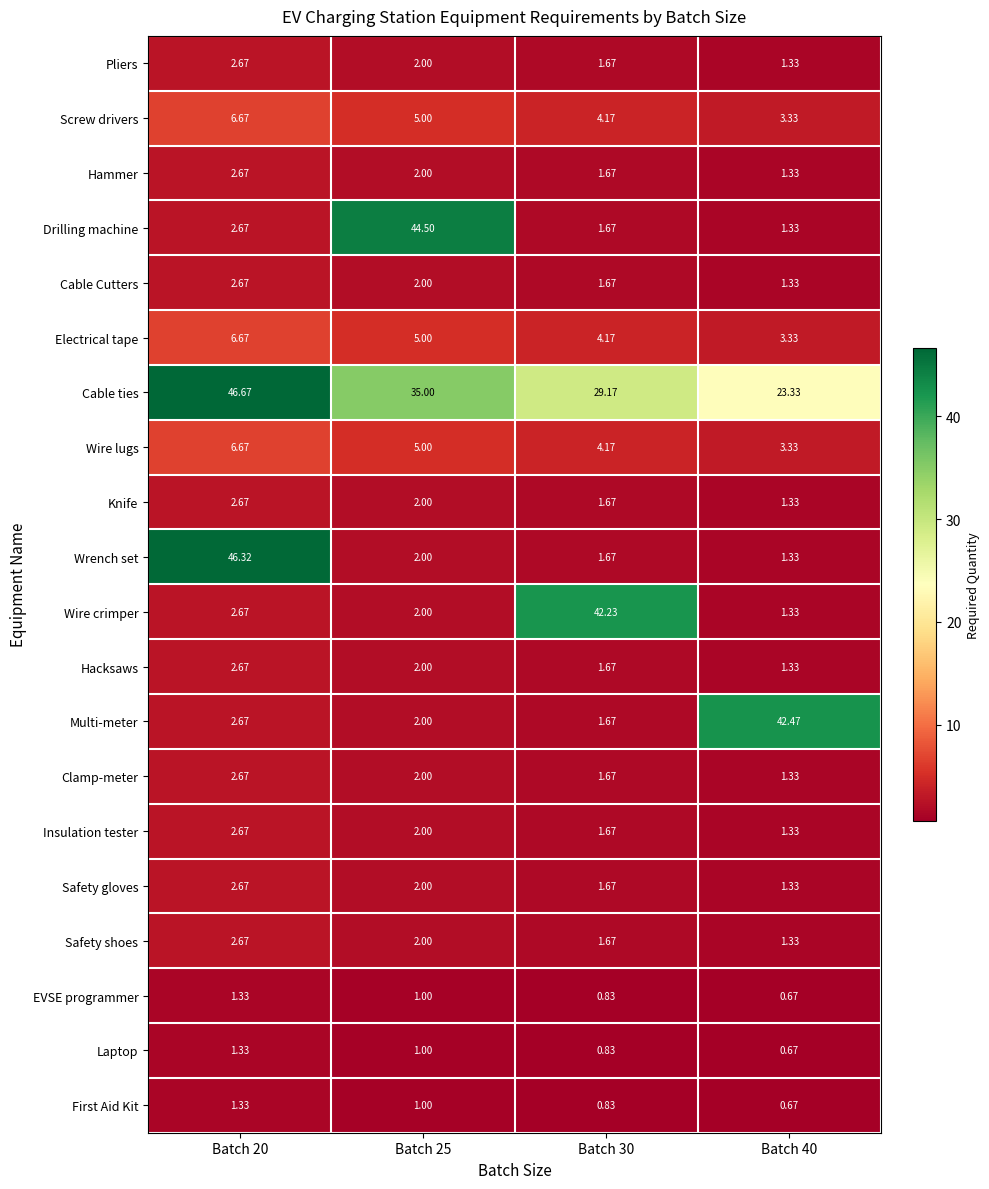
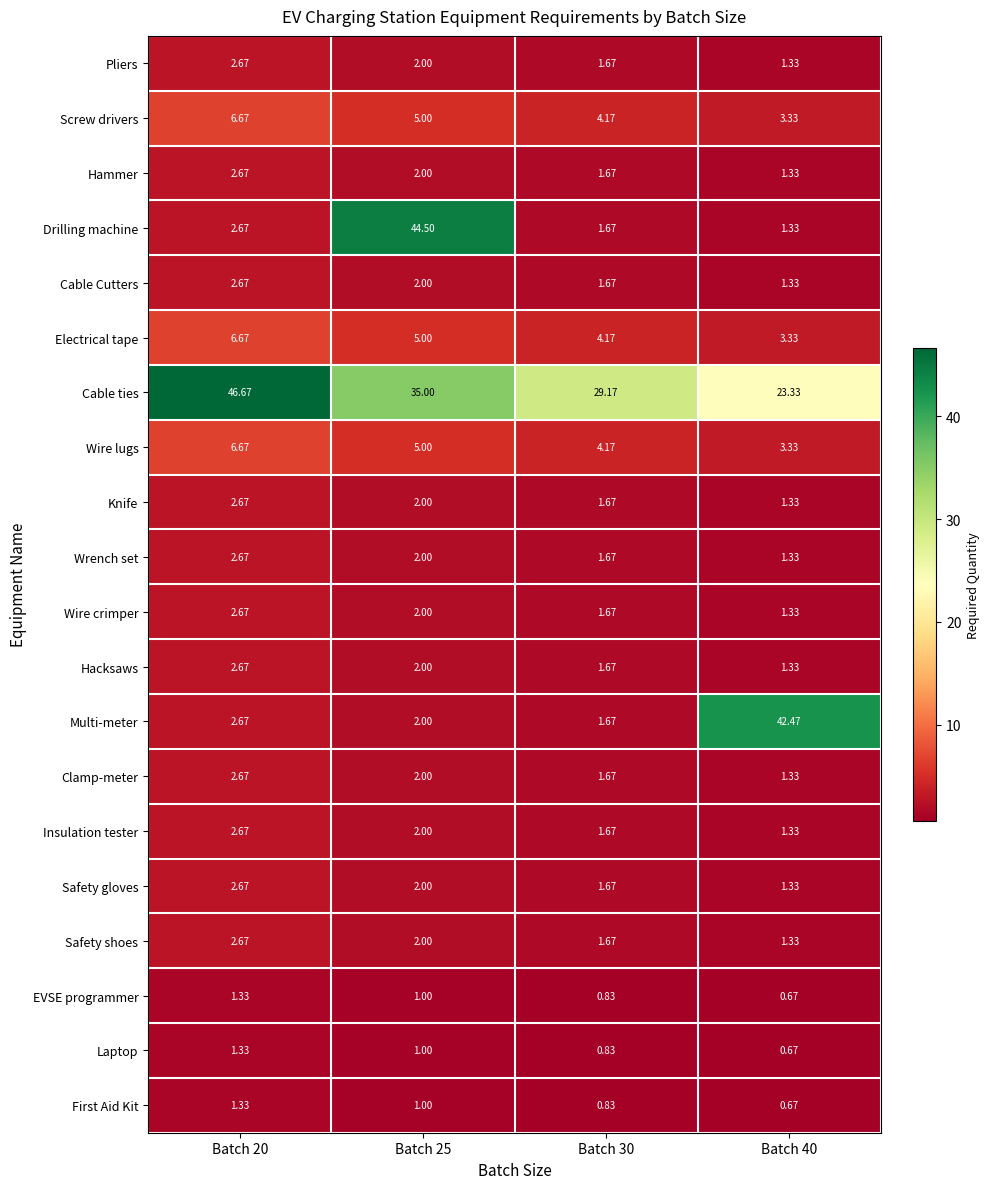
Wrench set, Batch 20: 46.32 -> 2.67
Wire crimper, Batch 30: 42.23 -> 1.67
